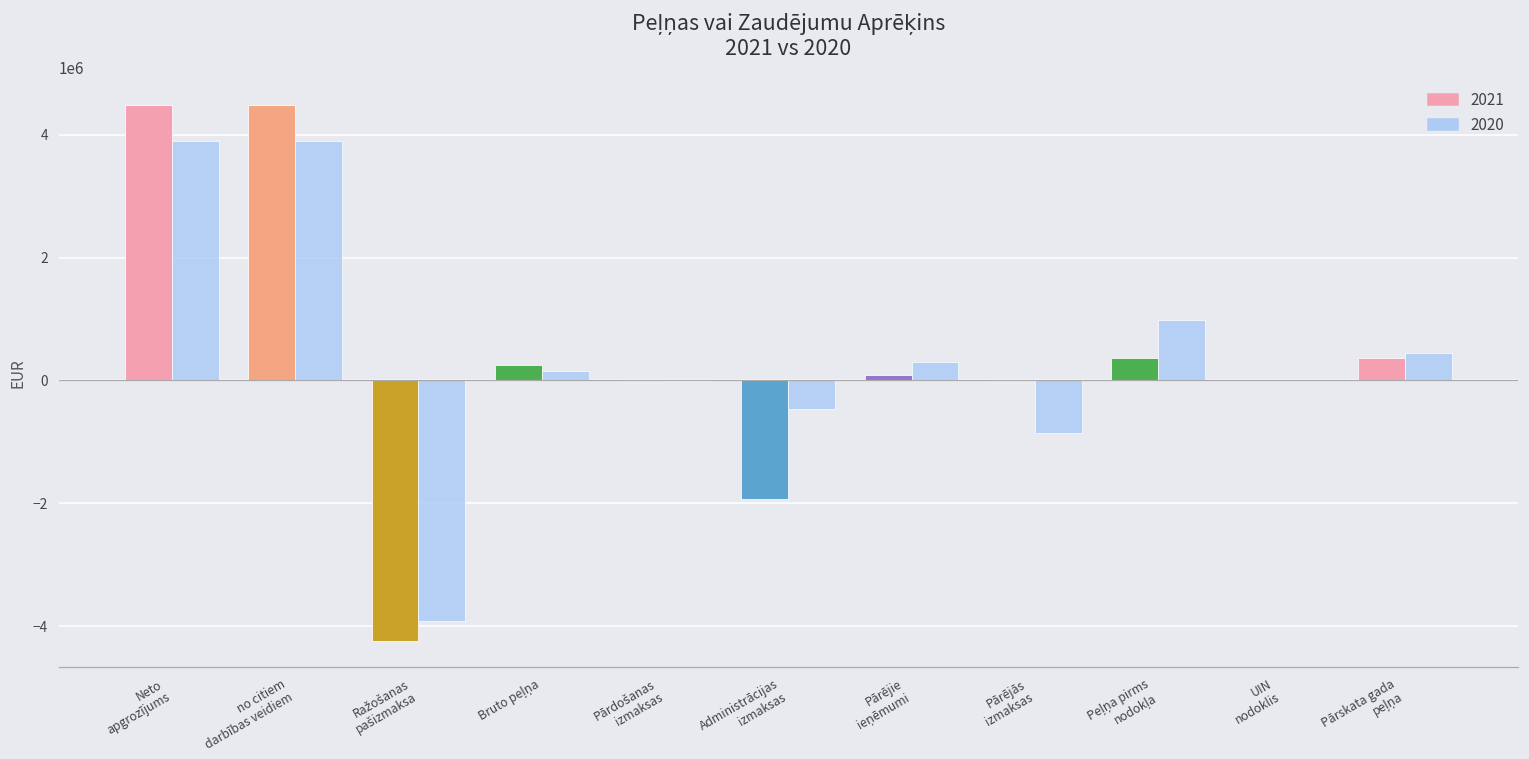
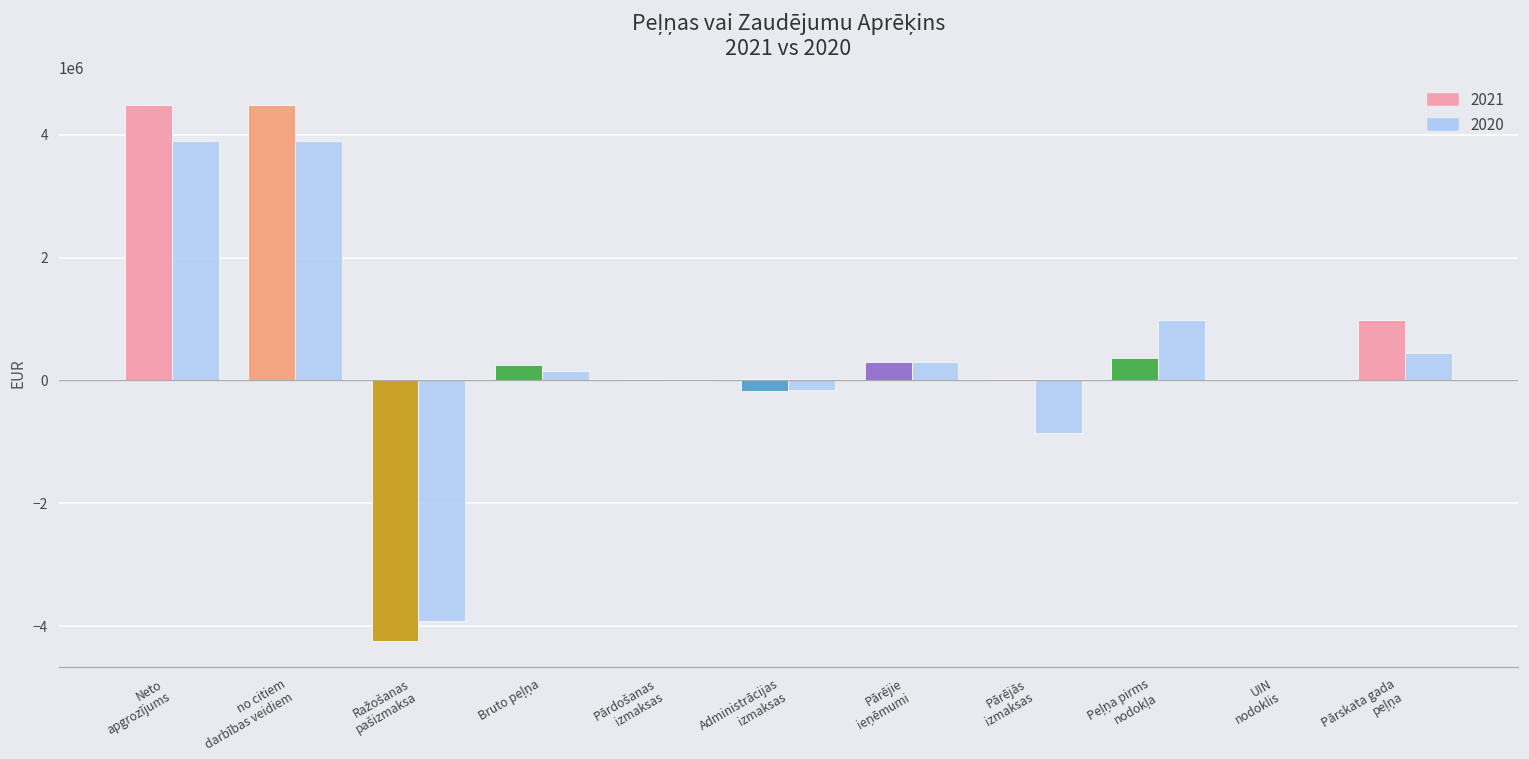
2021, Administrācijas izmaksas: -1900000 -> -200000
2020, Administrācijas izmaksas: -500000 -> -200000
2021, Pārējie ieņēmumi: 100000 -> 300000
2021, Pārskata gada peļņa: 400000 -> 1000000
